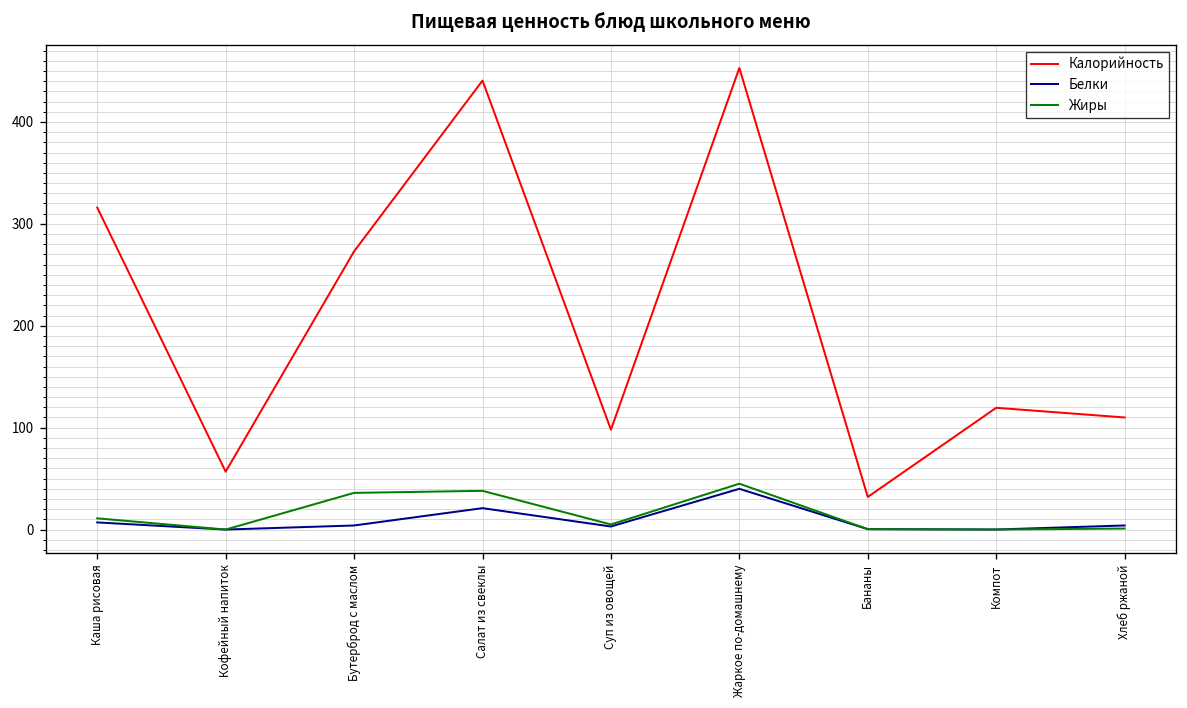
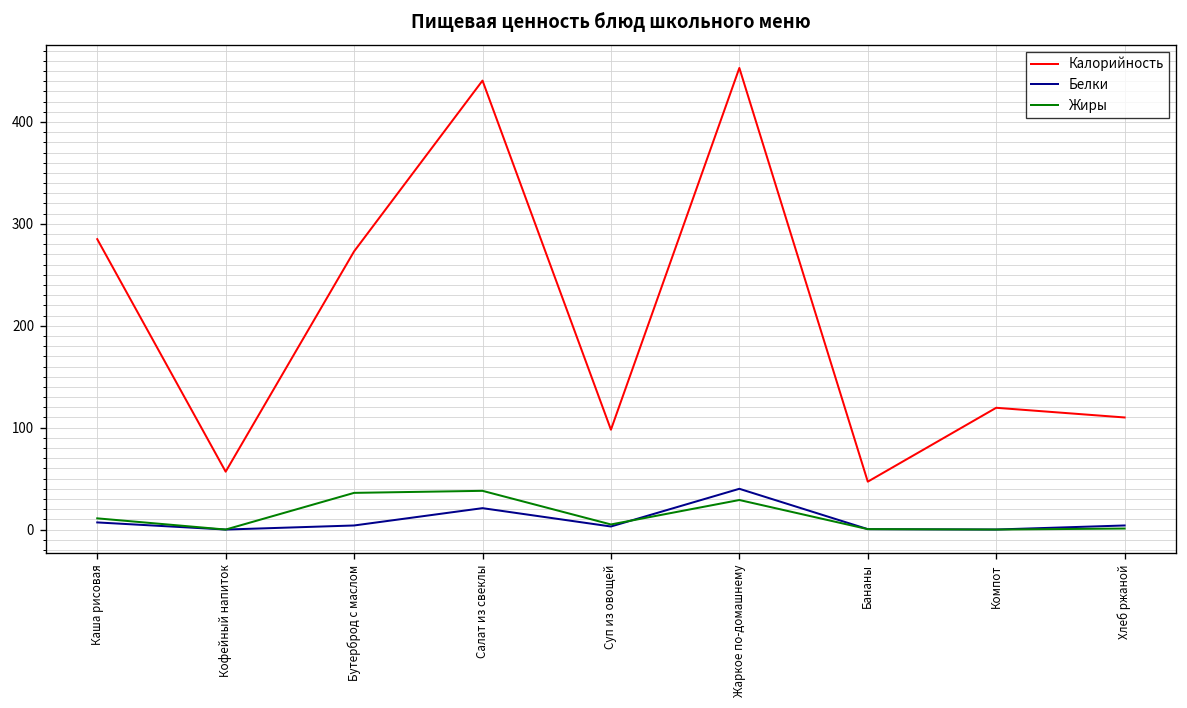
Калорийность, Каша рисовая: 320 -> 290
Жиры, Жаркое по-домашнему: 50 -> 30
Калорийность, Бананы: 30 -> 50
